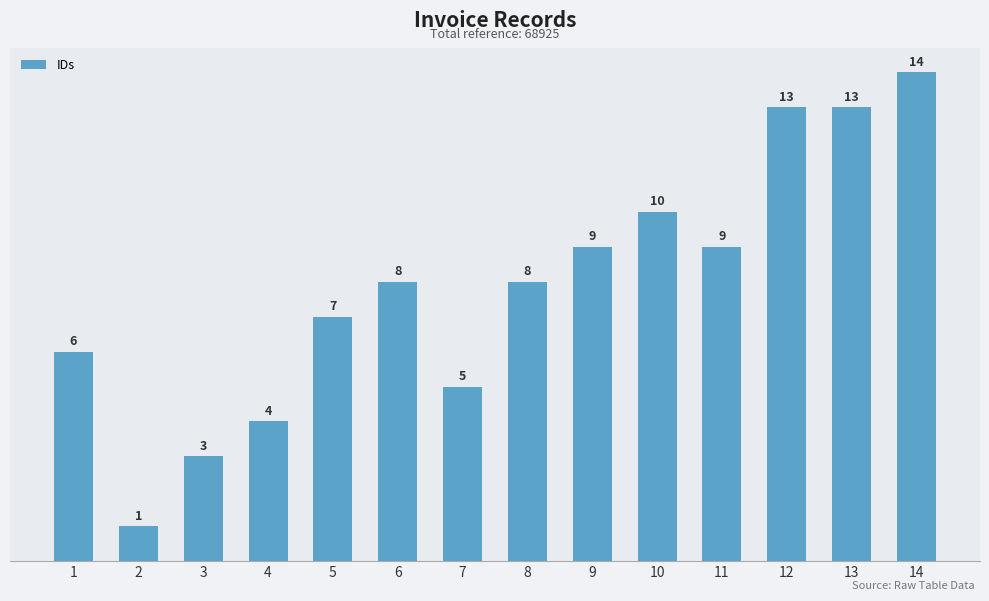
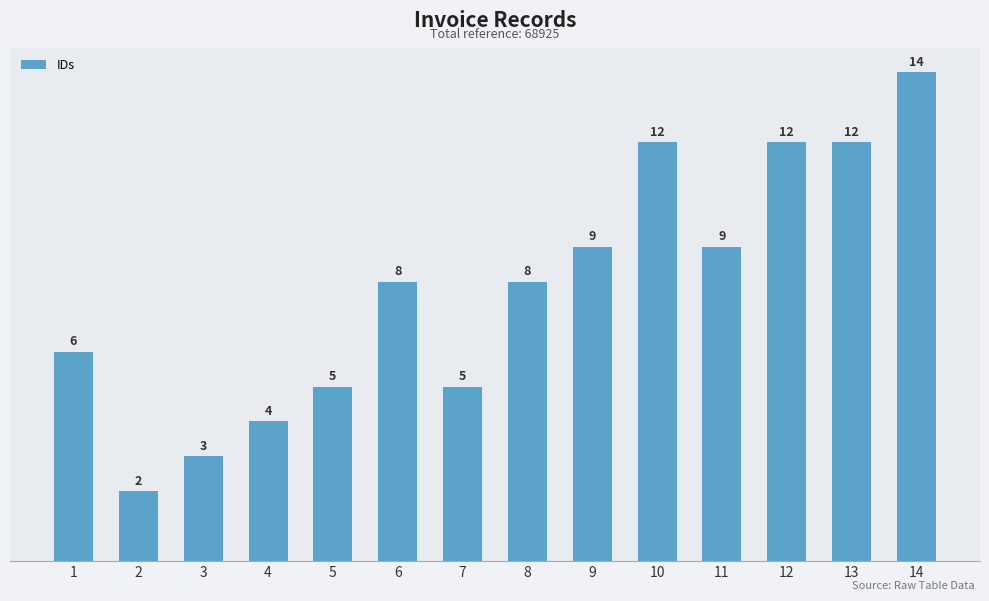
2: 1 -> 2
5: 7 -> 5
10: 10 -> 12
12: 13 -> 12
13: 13 -> 12
